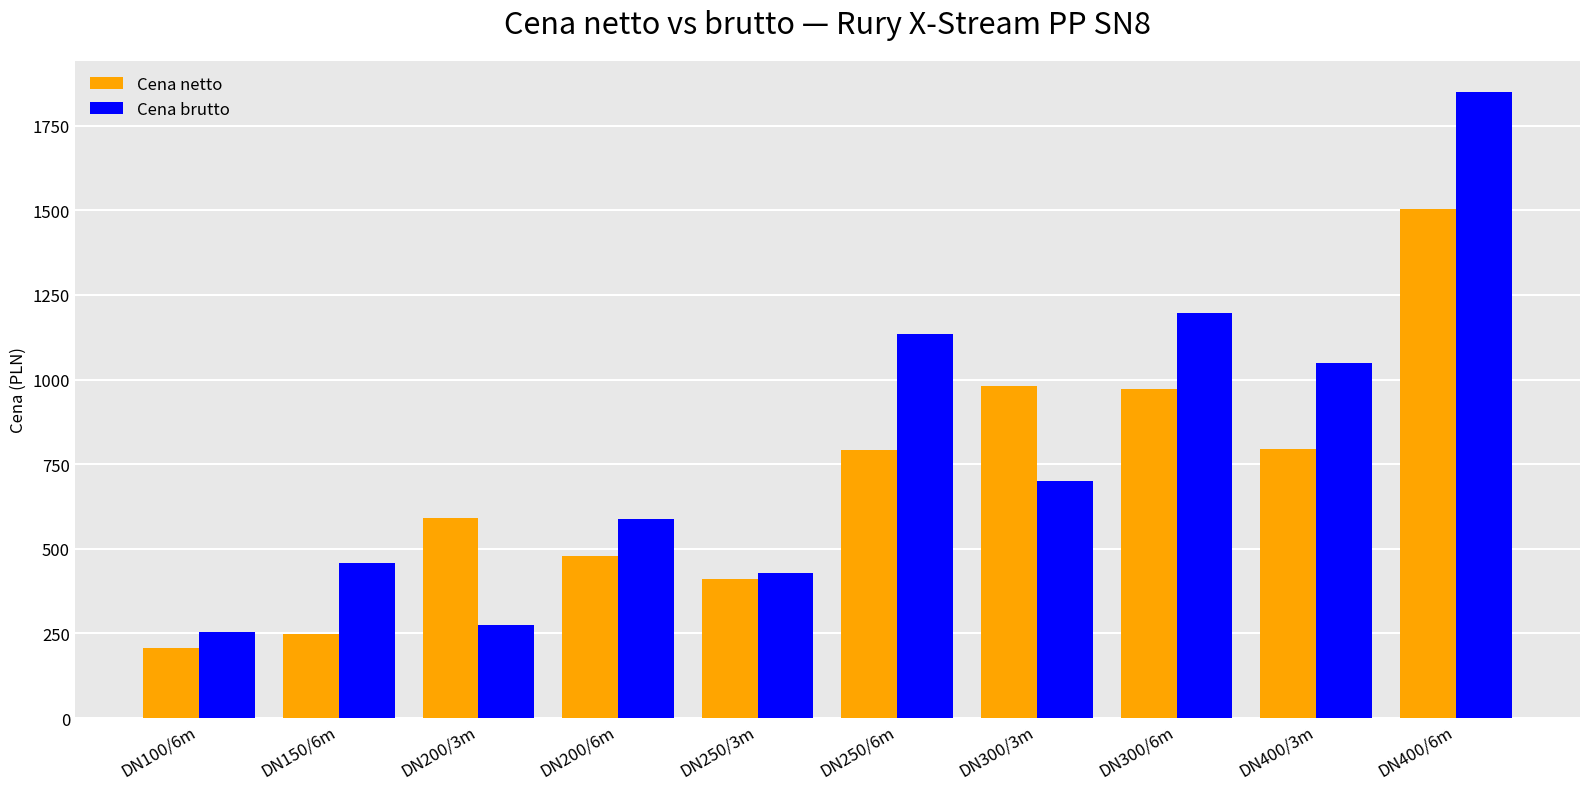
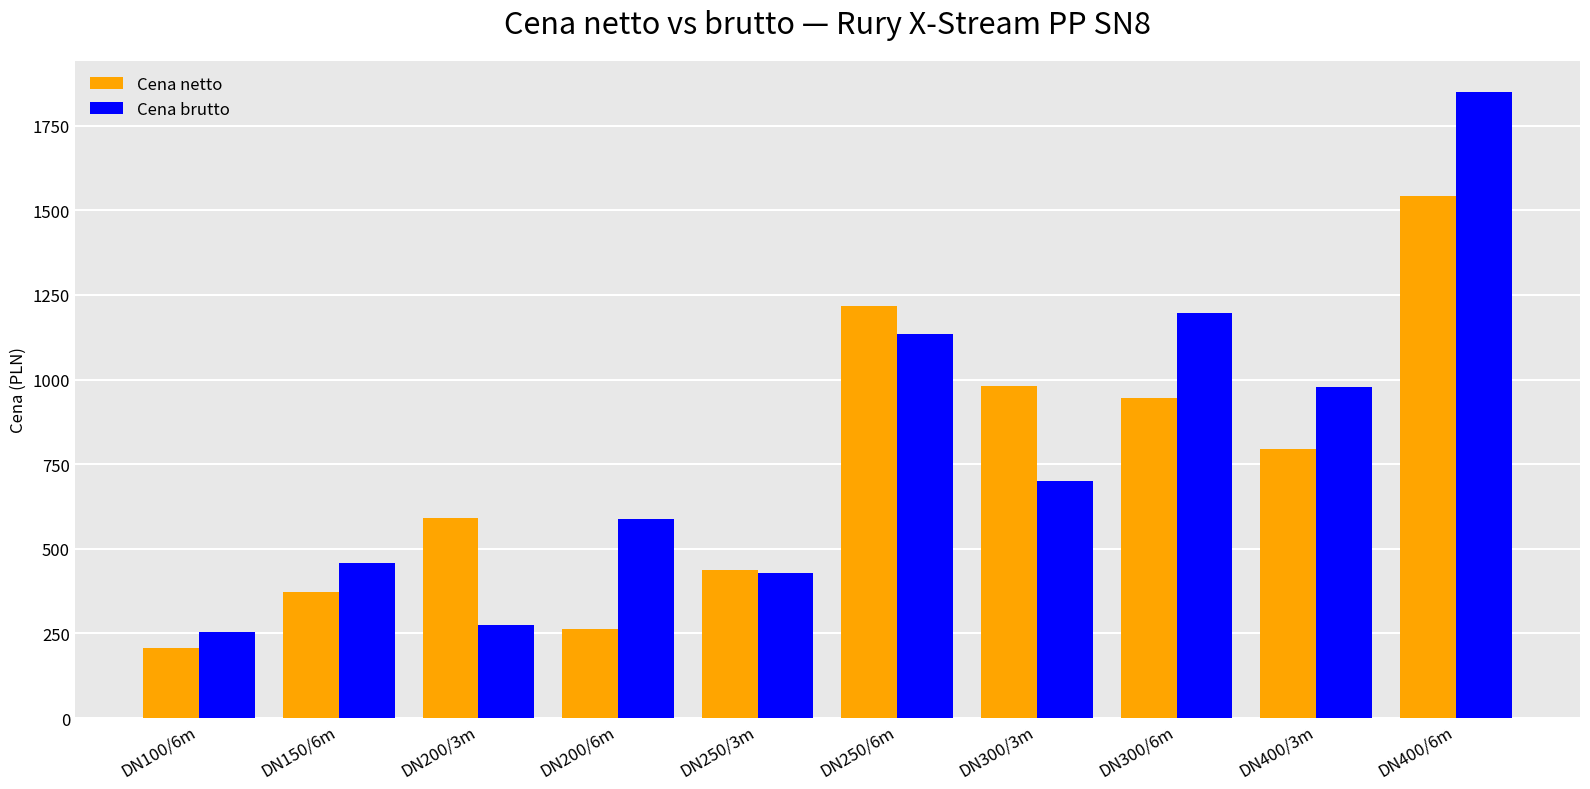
Cena netto, DN150/6m: 250 -> 370
Cena netto, DN200/6m: 480 -> 260
Cena netto, DN250/3m: 410 -> 440
Cena netto, DN250/6m: 790 -> 1220
Cena netto, DN300/6m: 970 -> 950
Cena brutto, DN400/3m: 1050 -> 980
Cena netto, DN400/6m: 1500 -> 1540
